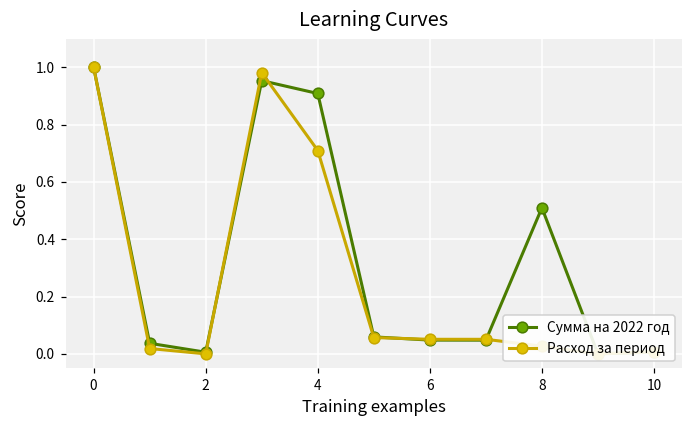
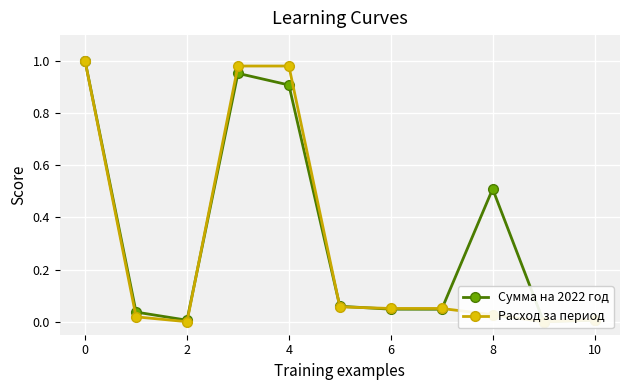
Расход за период, 4: 0.71 -> 0.98
